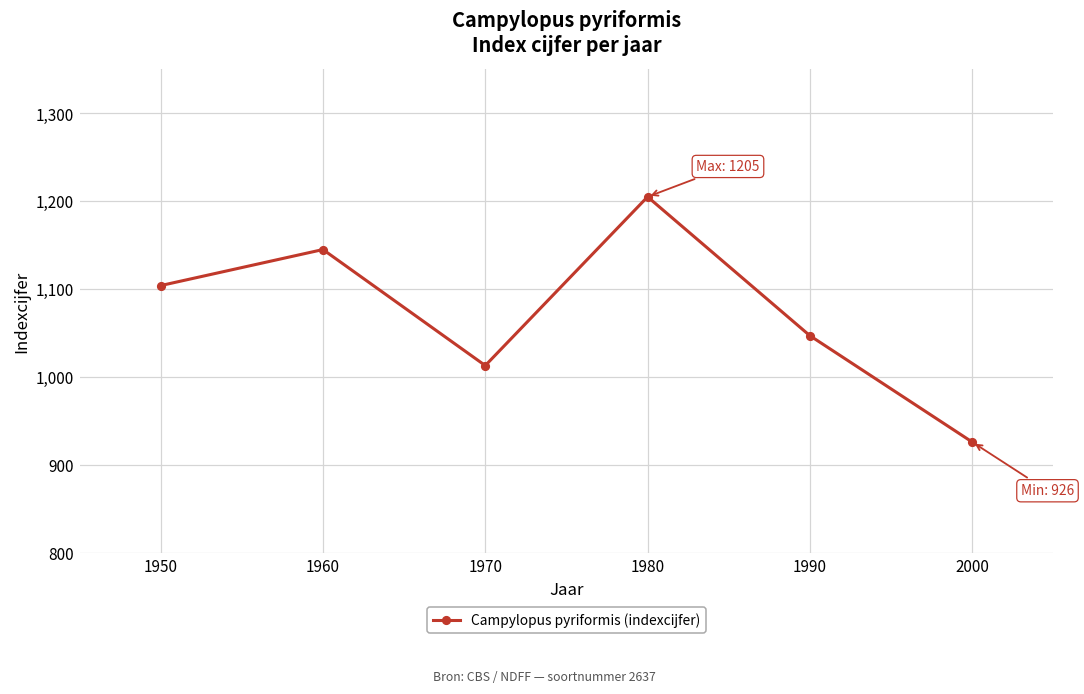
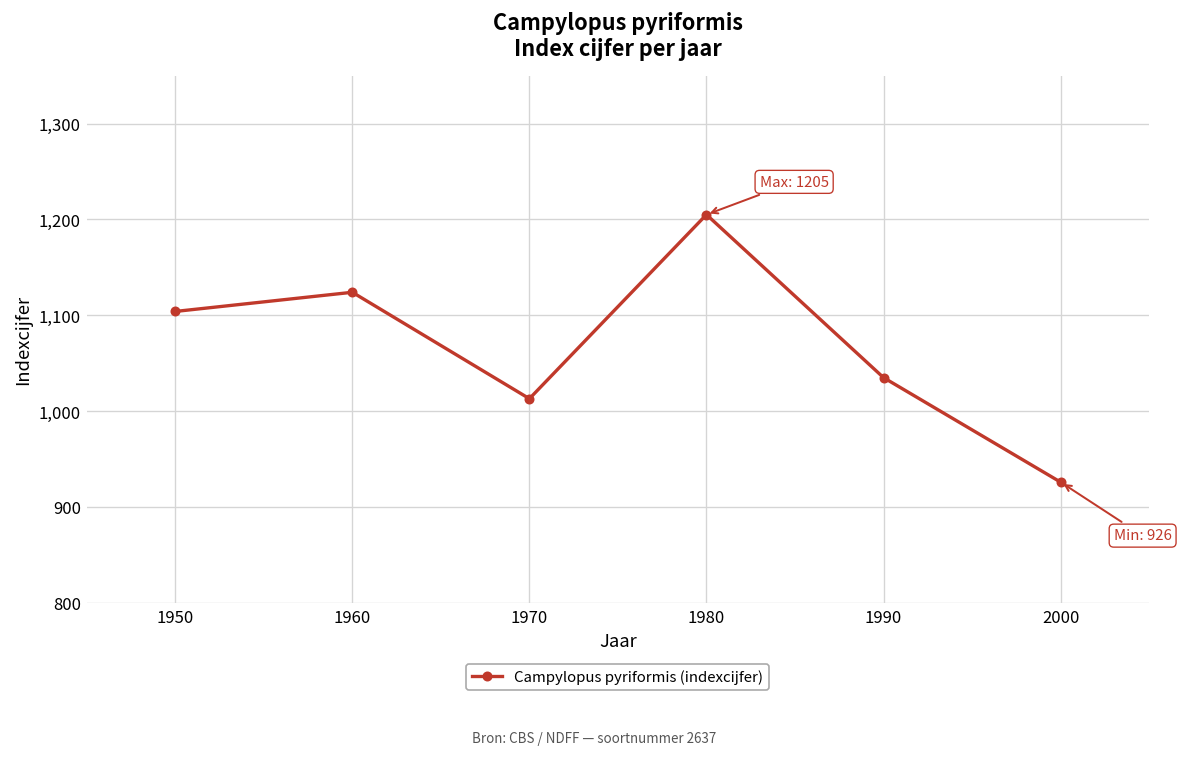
1960: 1,150 -> 1,120
1990: 1,050 -> 1,040
